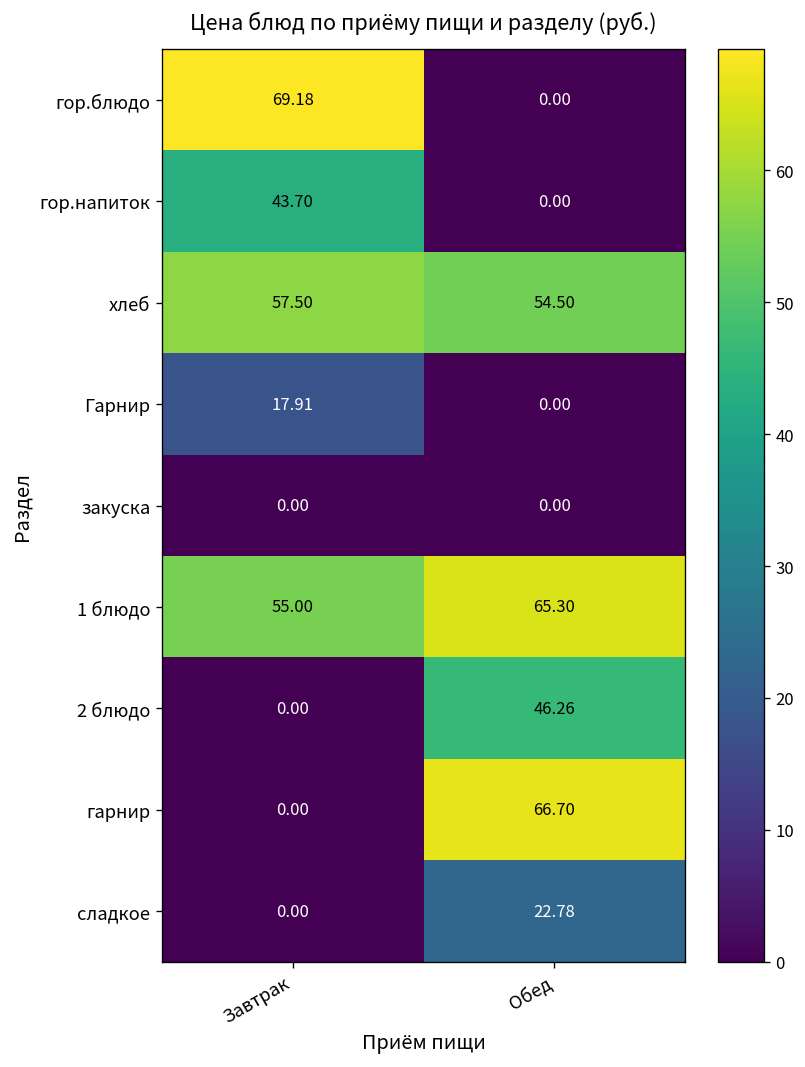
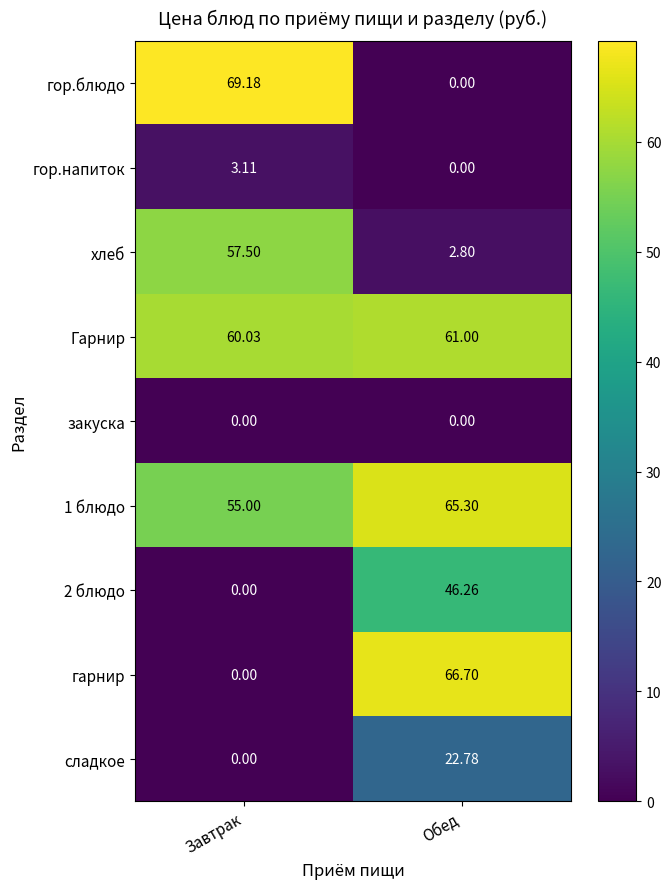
гор.напиток, Завтрак: 43.70 -> 3.11
хлеб, Обед: 54.50 -> 2.80
Гарнир, Завтрак: 17.91 -> 60.03
Гарнир, Обед: 0.00 -> 61.00
